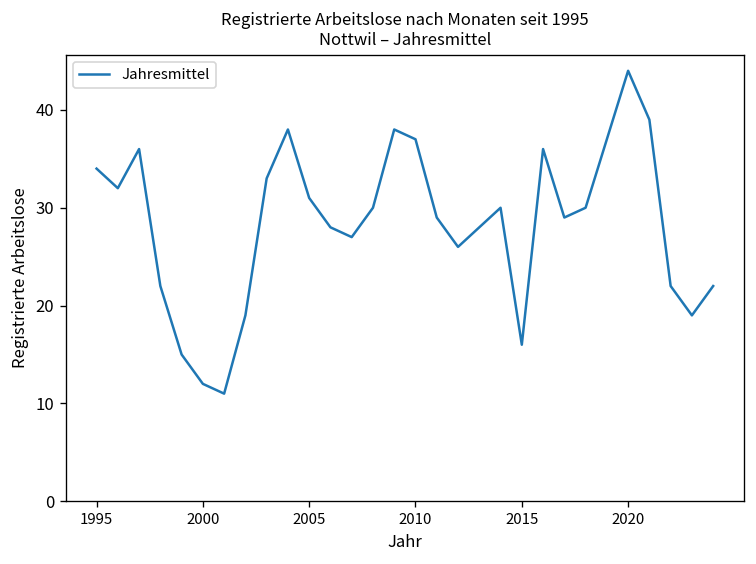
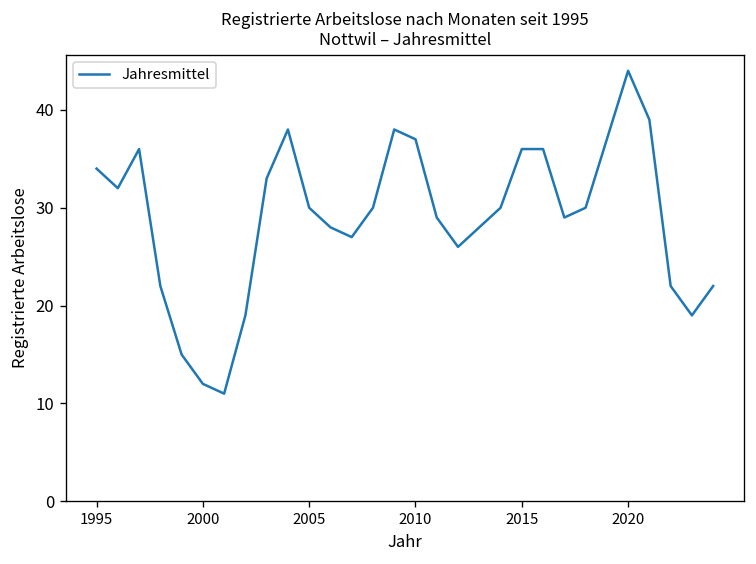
2005: 31 -> 30
2015: 16 -> 36
